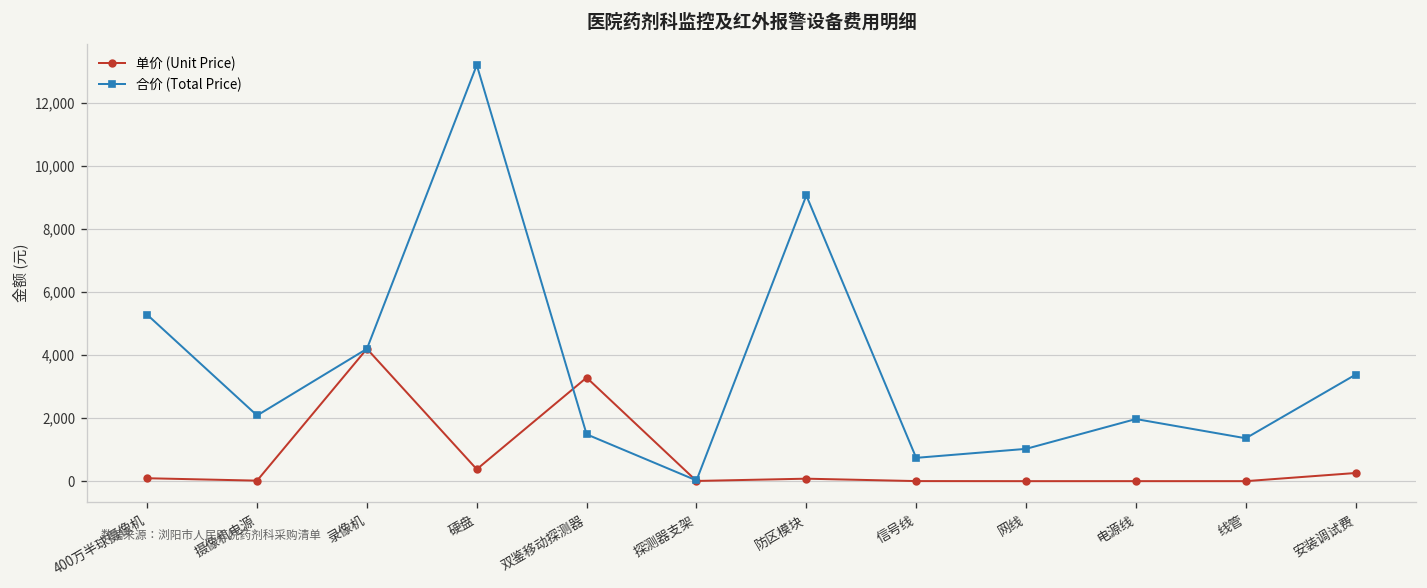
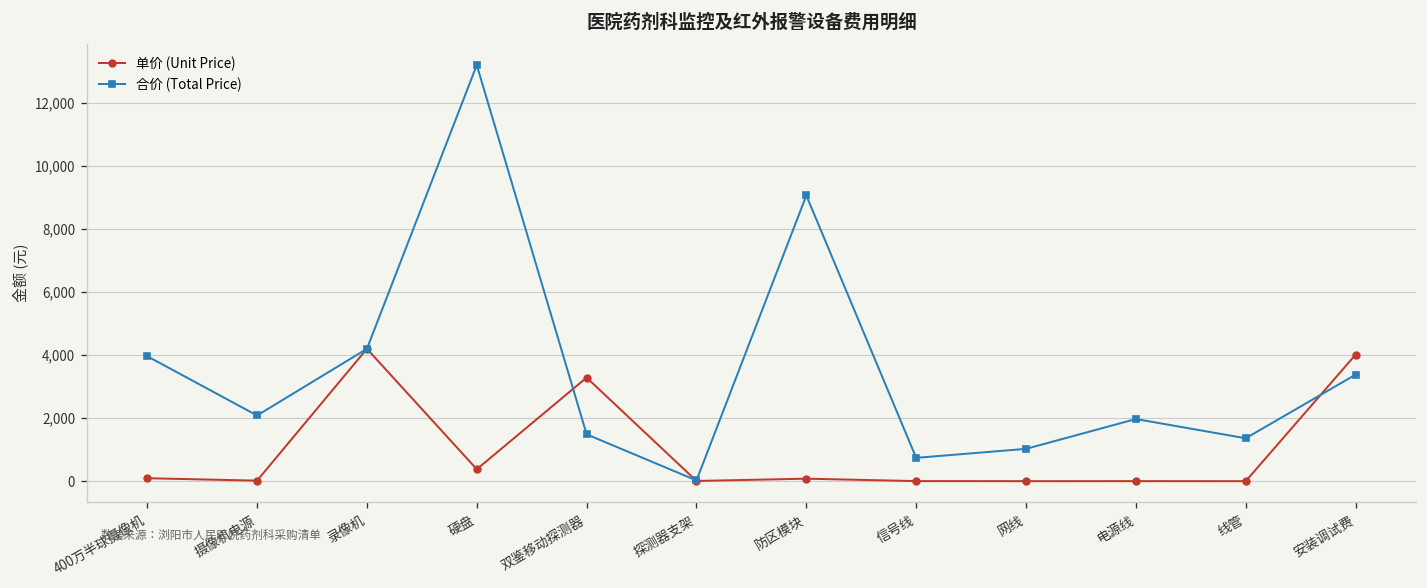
合价 (Total Price), 400万半球摄像机: 5,300 -> 4,000
单价 (Unit Price), 安装调试费: 300 -> 4,000
